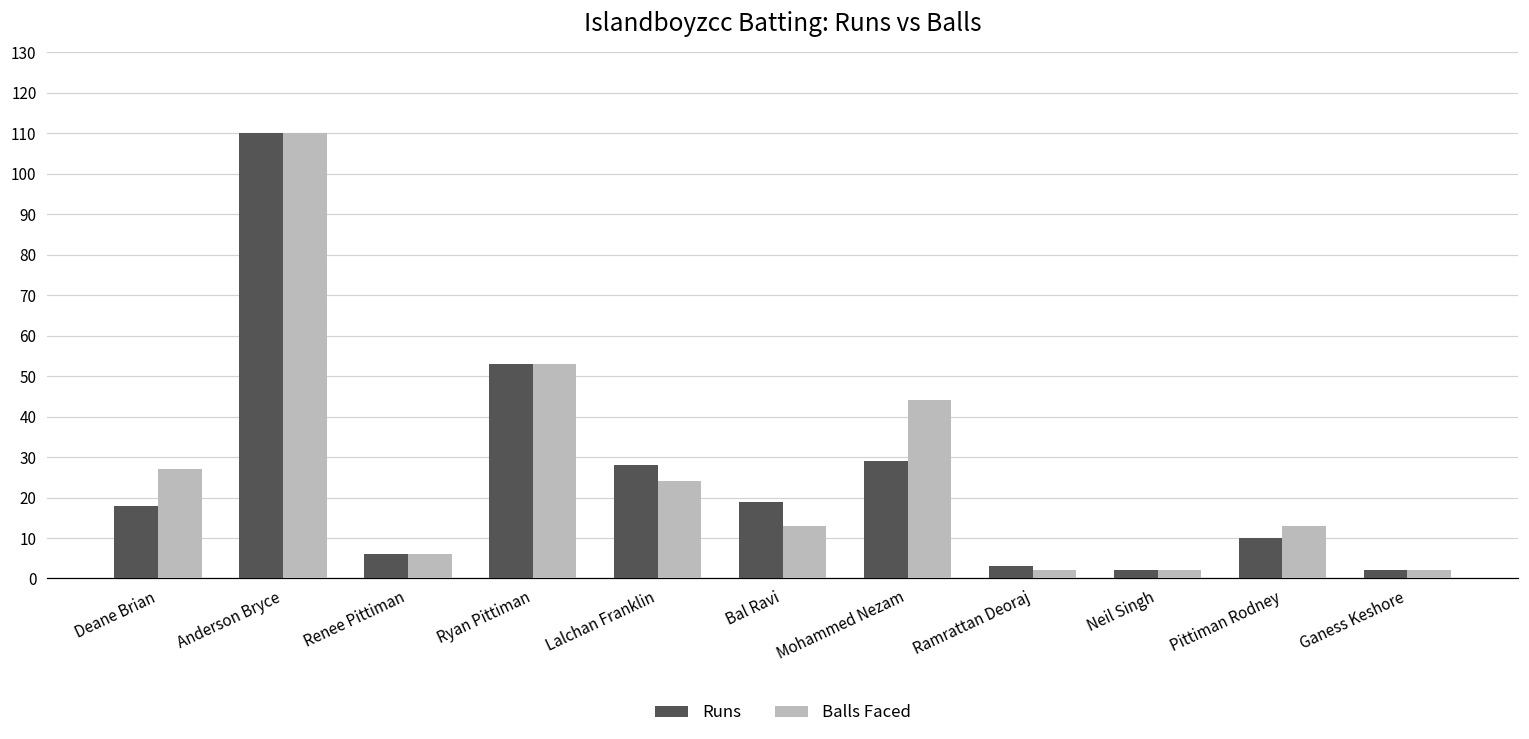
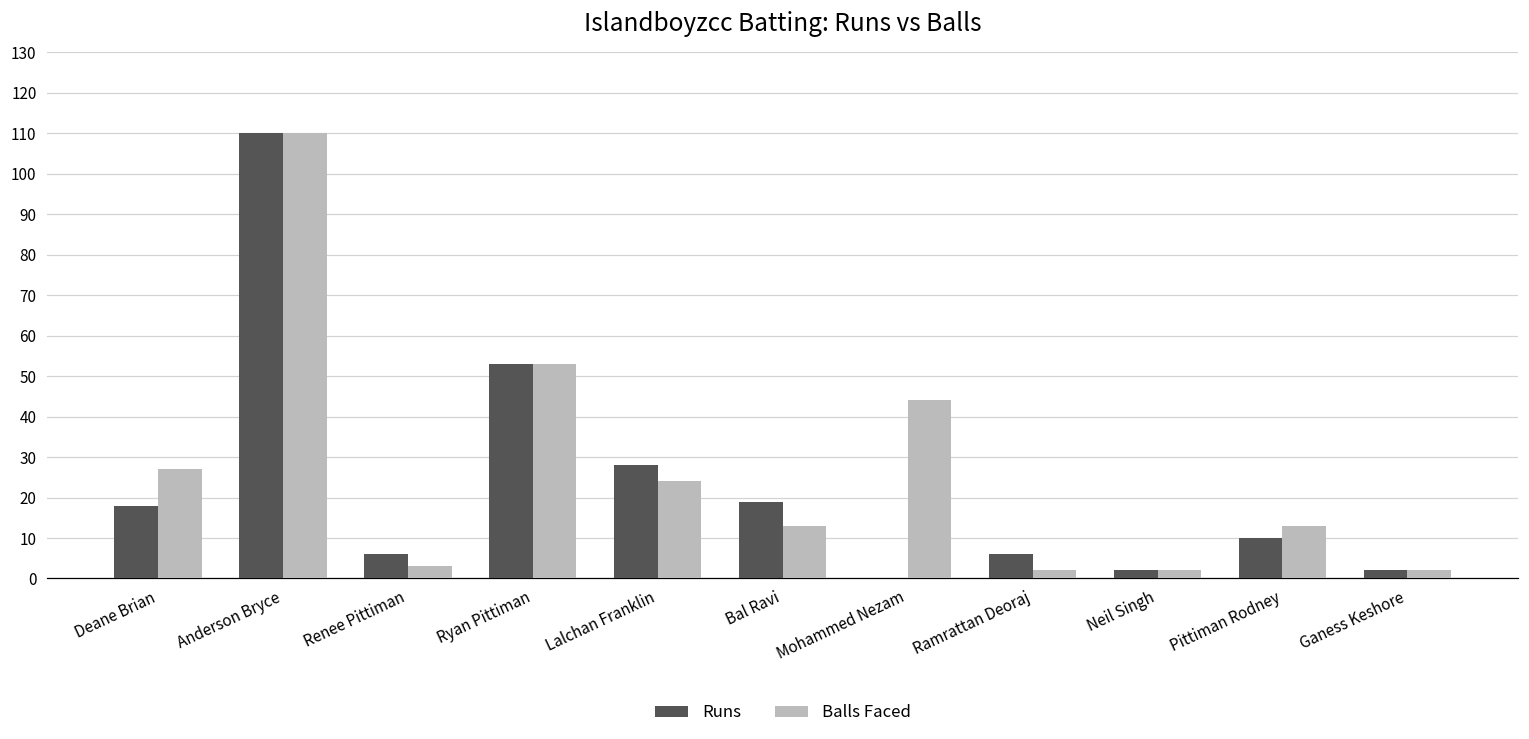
Balls Faced, Renee Pittiman: 6 -> 3
Runs, Mohammed Nezam: 29 -> 0
Runs, Ramrattan Deoraj: 3 -> 6
